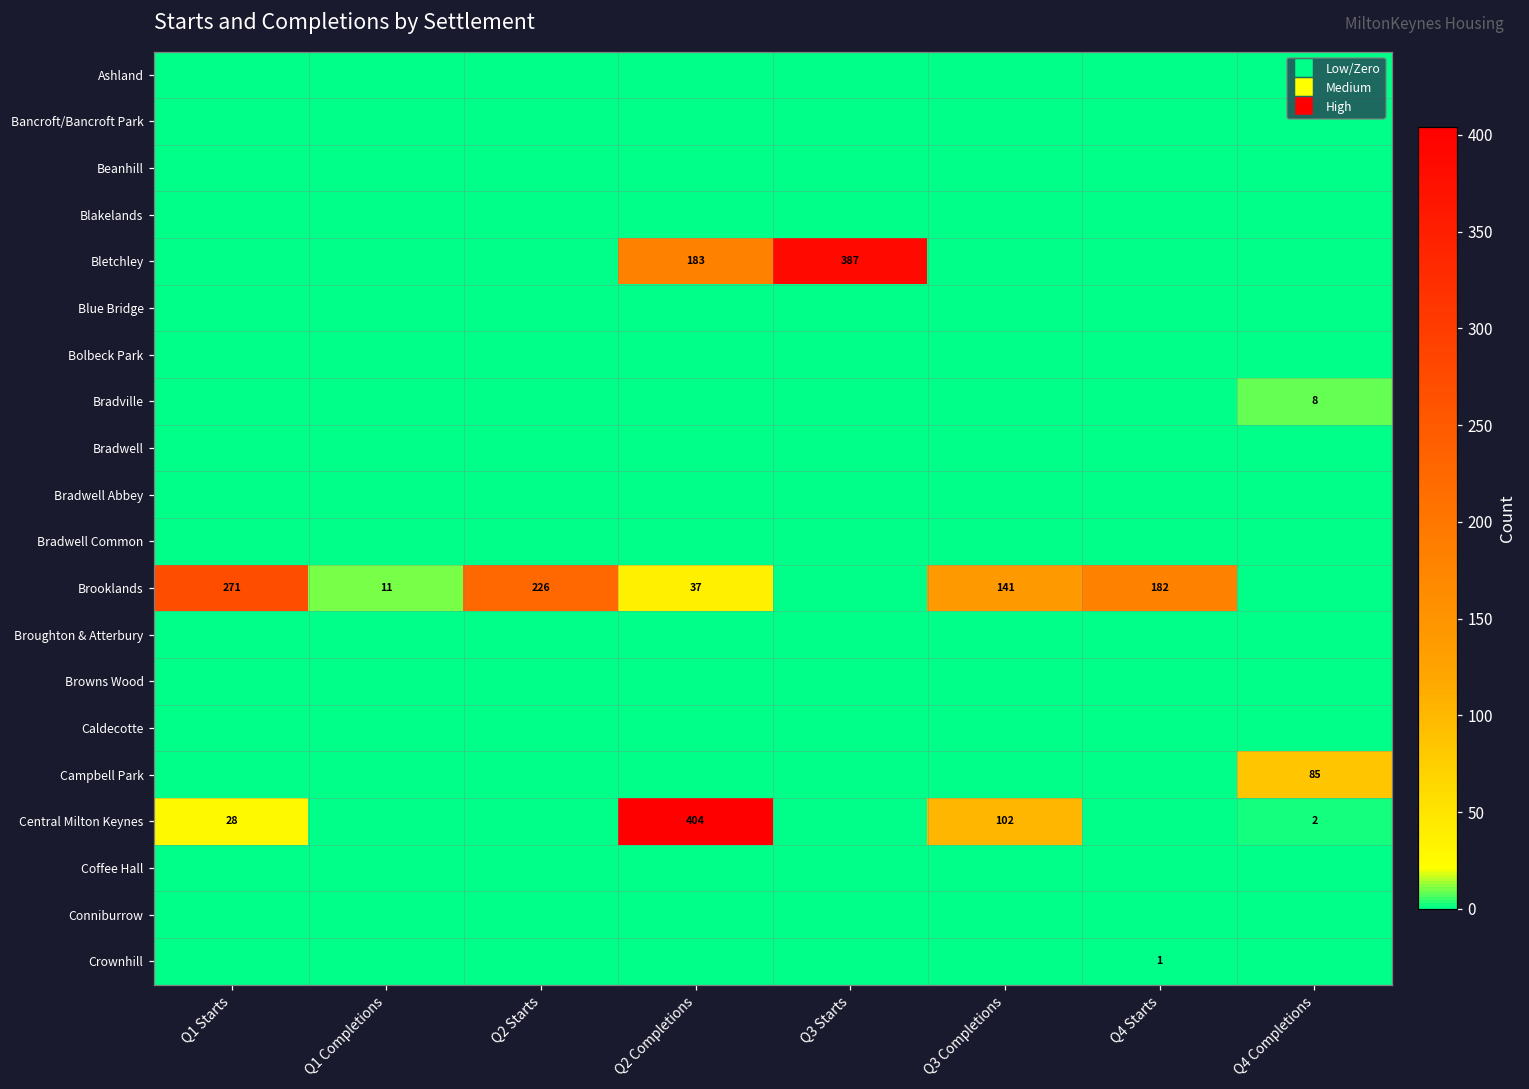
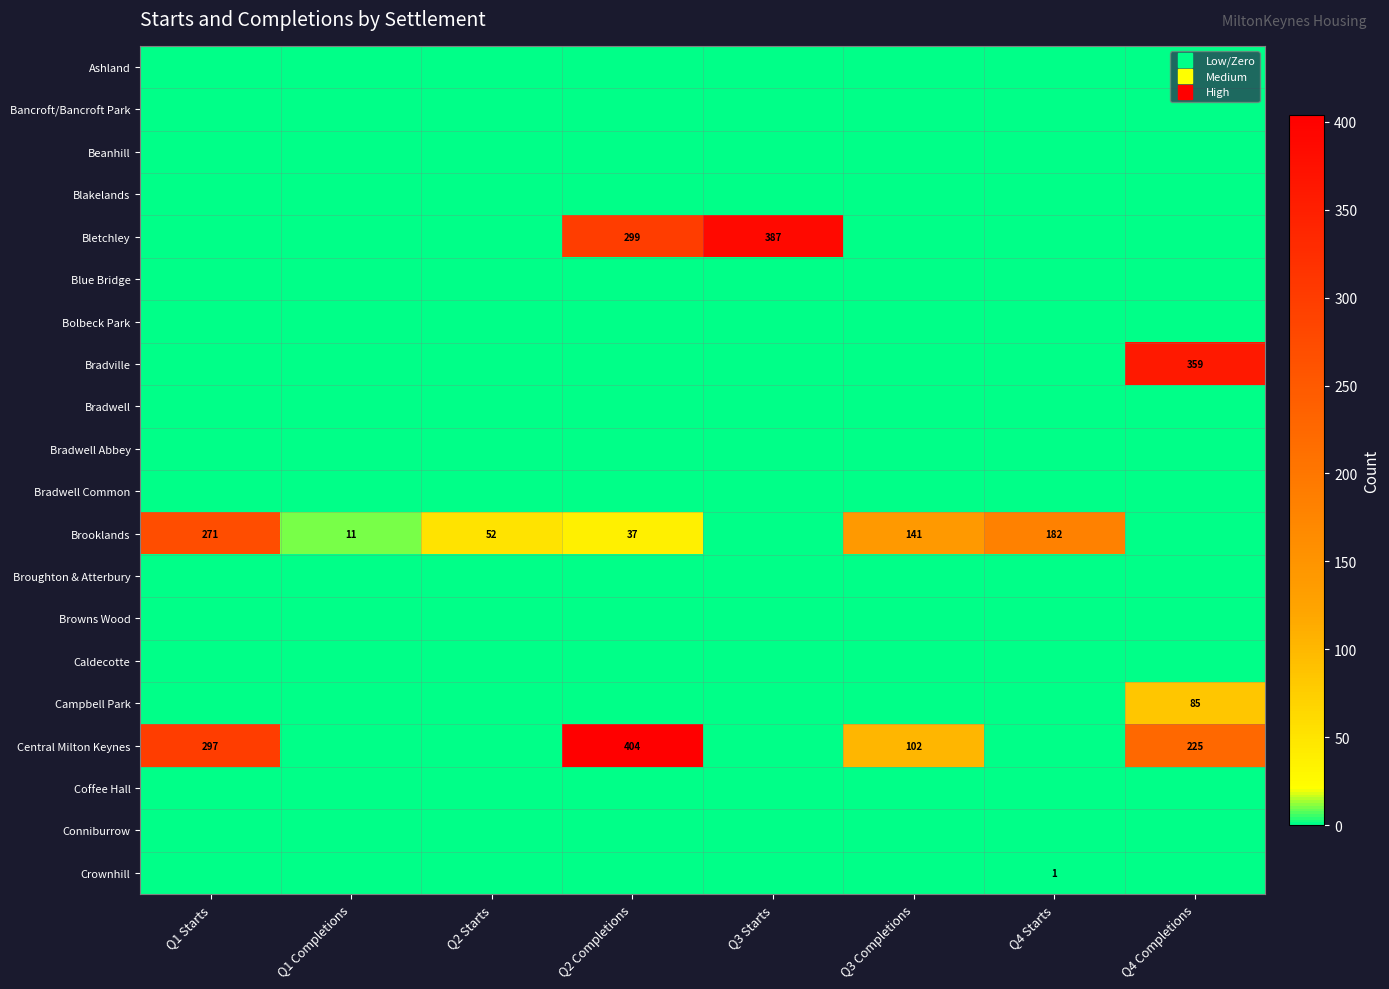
Bletchley, Q2 Completions: 183 -> 299
Bradville, Q4 Completions: 8 -> 359
Brooklands, Q2 Starts: 226 -> 52
Central Milton Keynes, Q1 Starts: 28 -> 297
Central Milton Keynes, Q4 Completions: 2 -> 225
